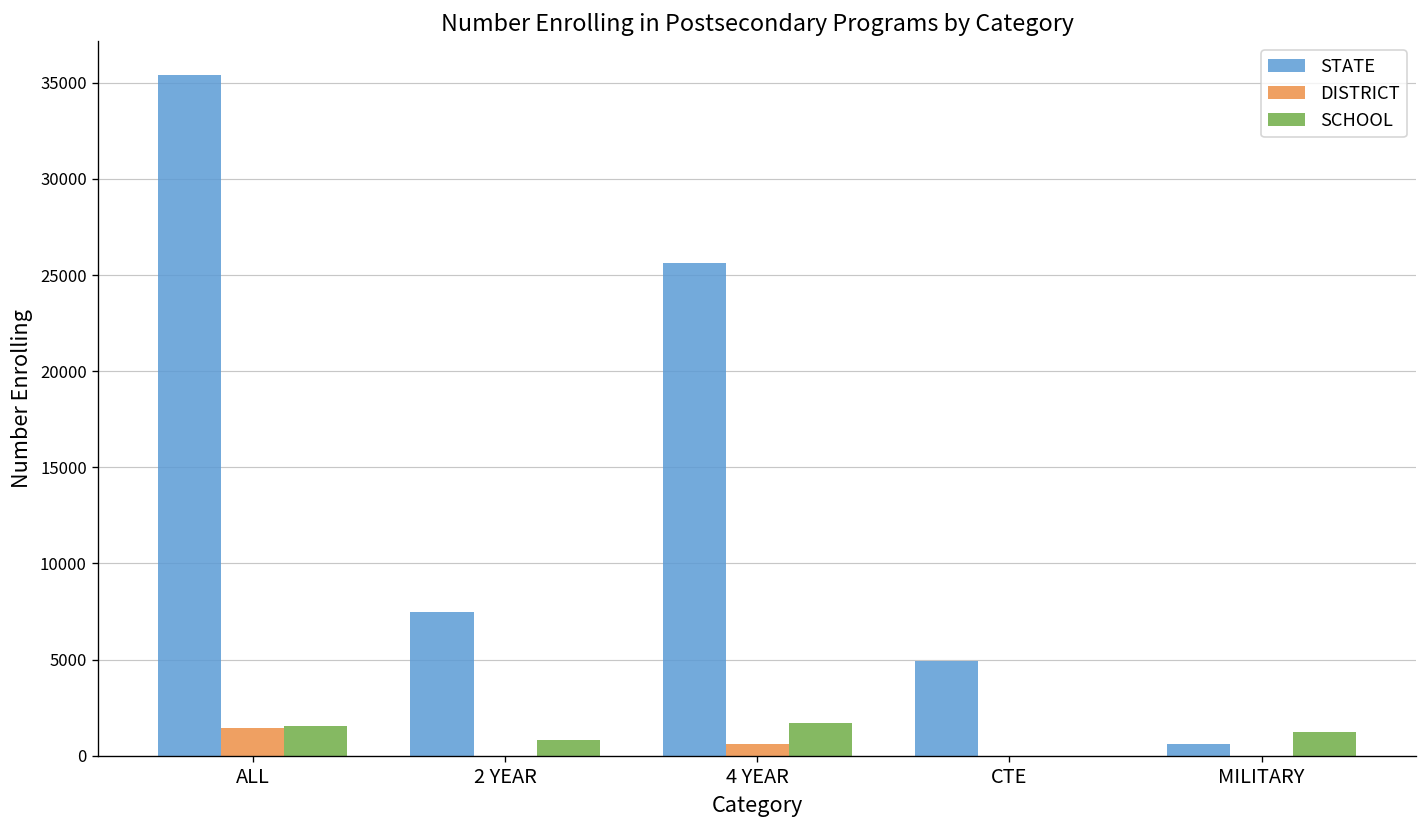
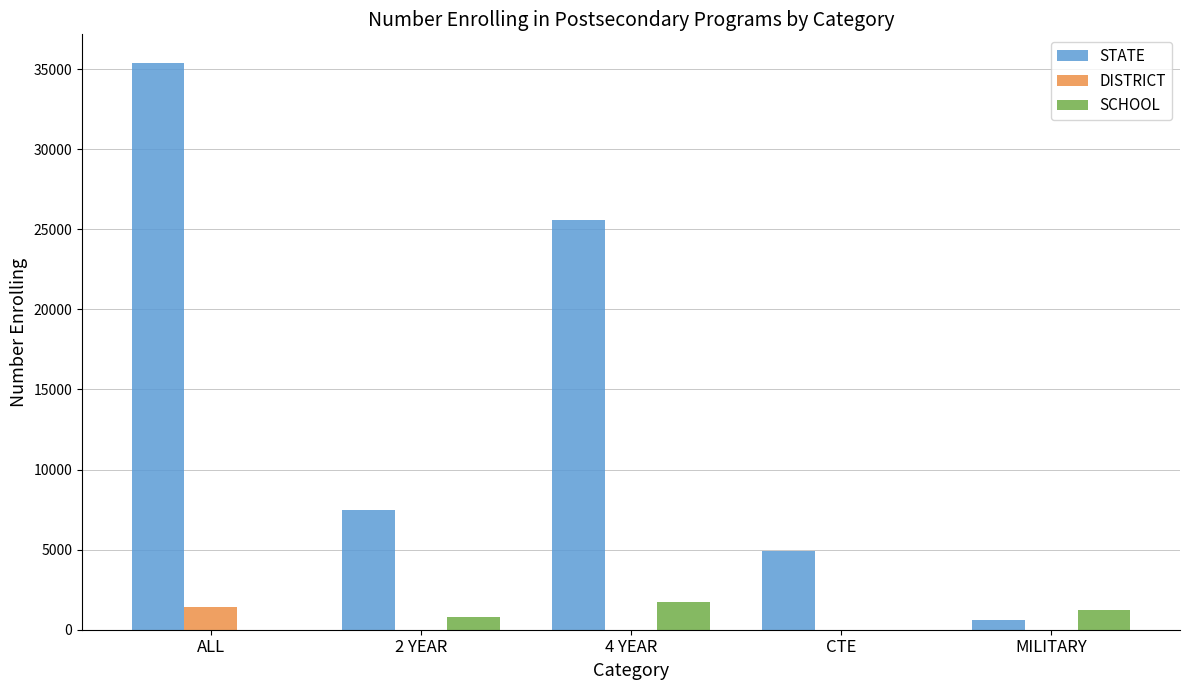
SCHOOL, ALL: 1600 -> 0
DISTRICT, 4 YEAR: 600 -> 0
